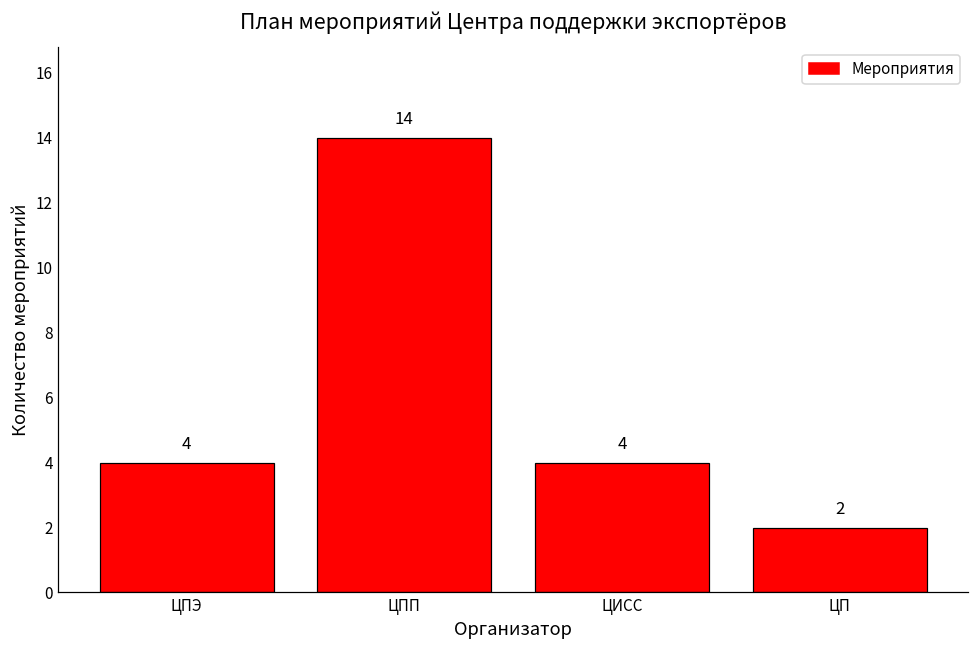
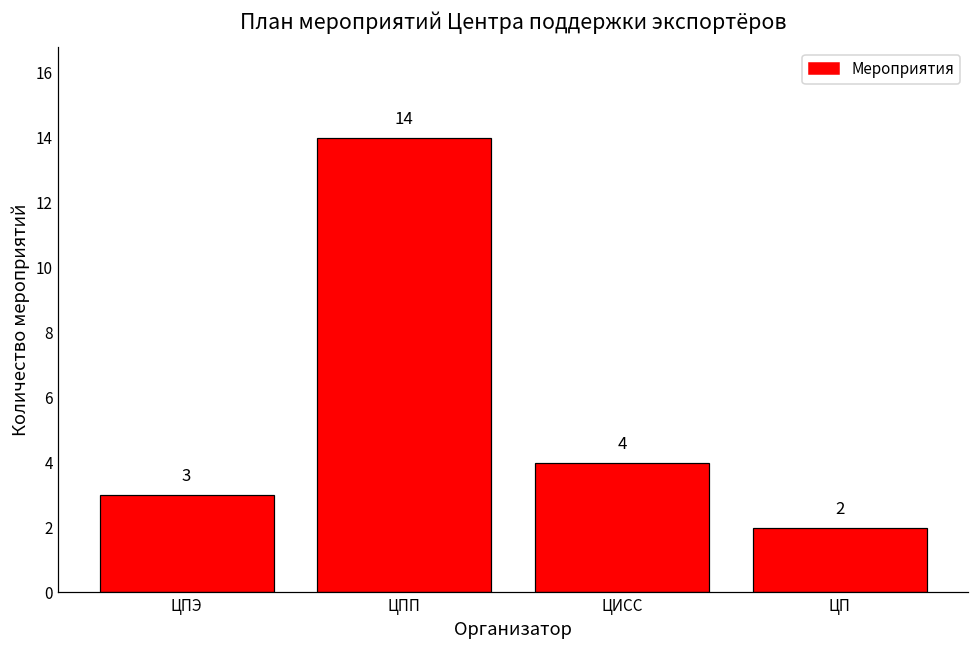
ЦПЭ: 4 -> 3
